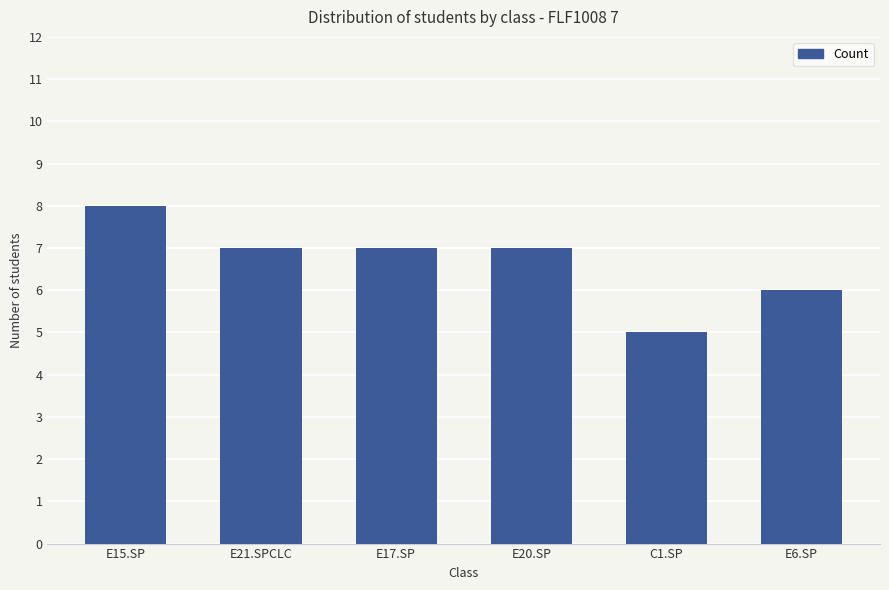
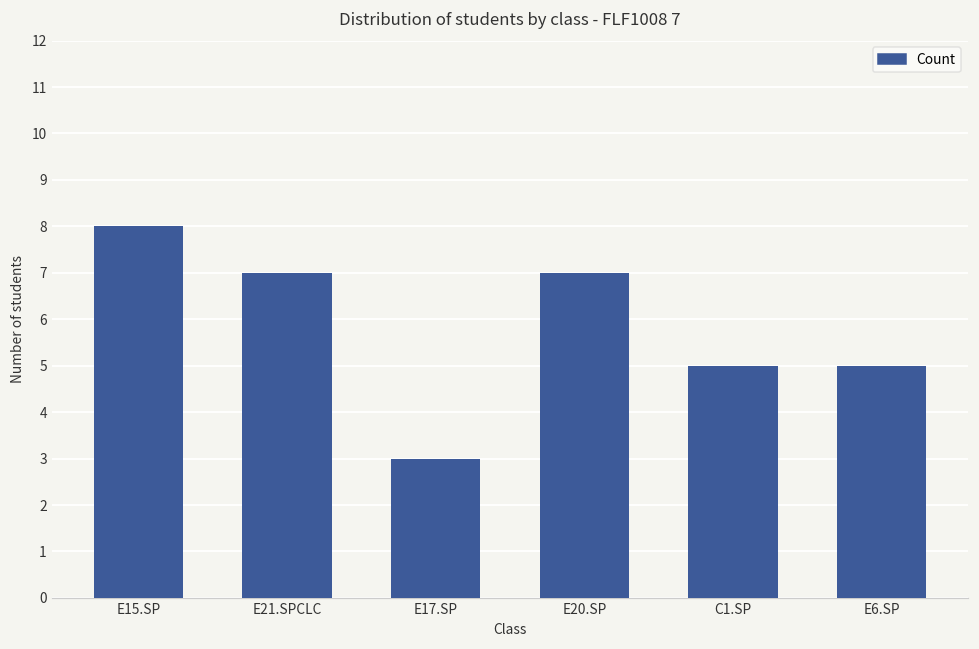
E17.SP: 7 -> 3
E6.SP: 6 -> 5
